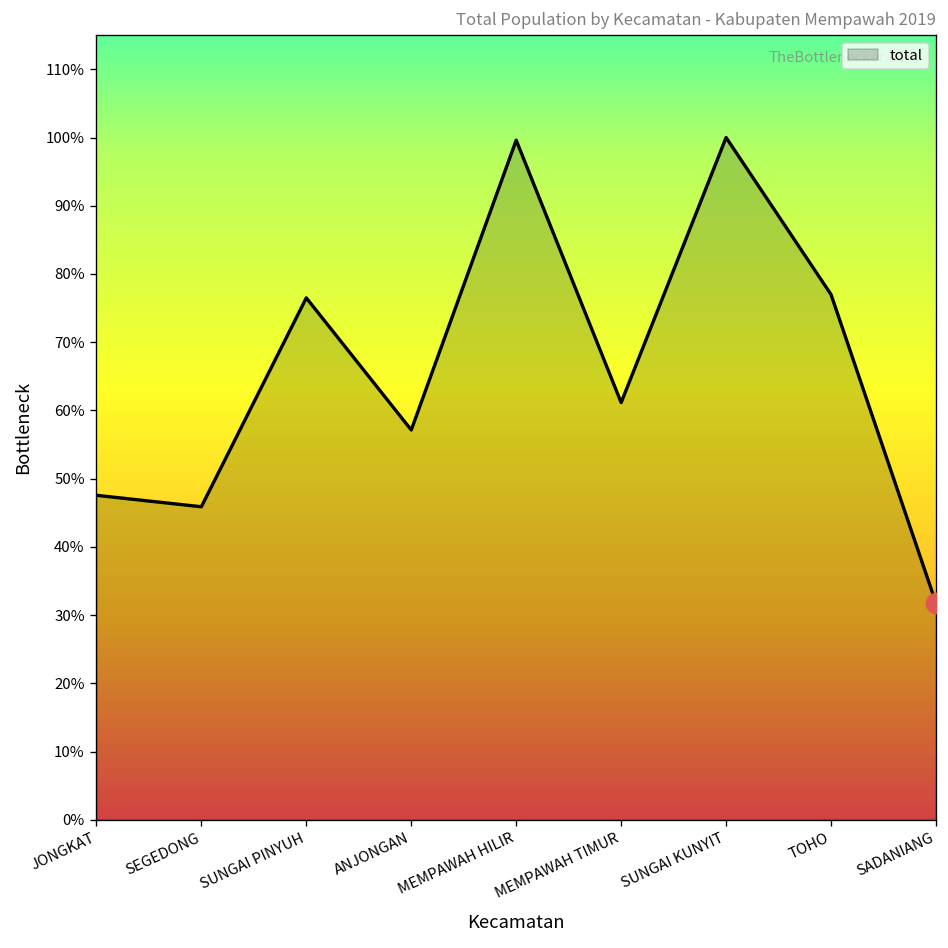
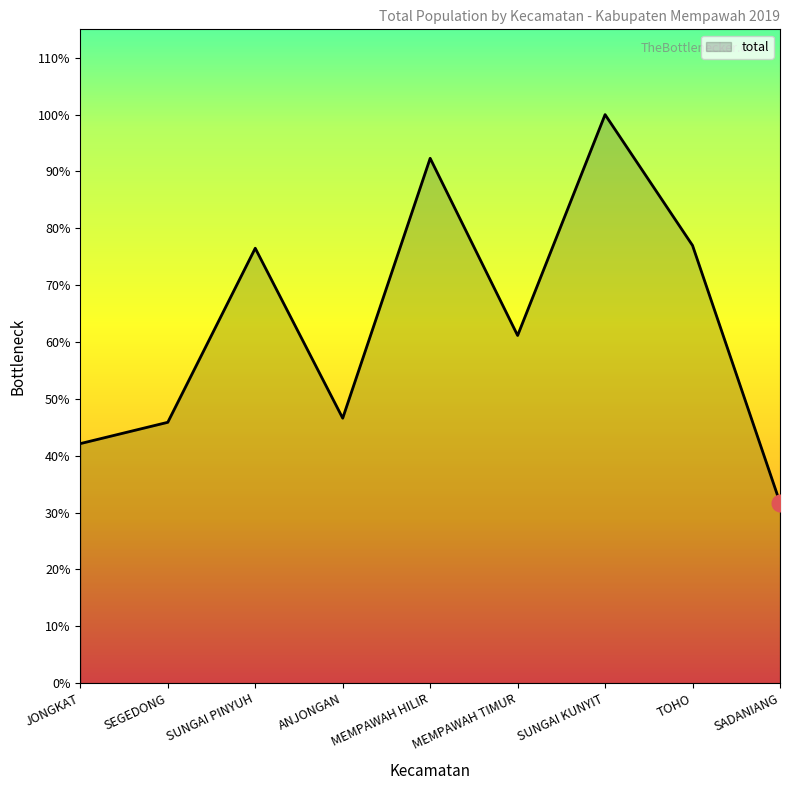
total, JONGKAT: 48% -> 42%
total, ANJONGAN: 57% -> 47%
total, MEMPAWAH HILIR: 100% -> 92%
